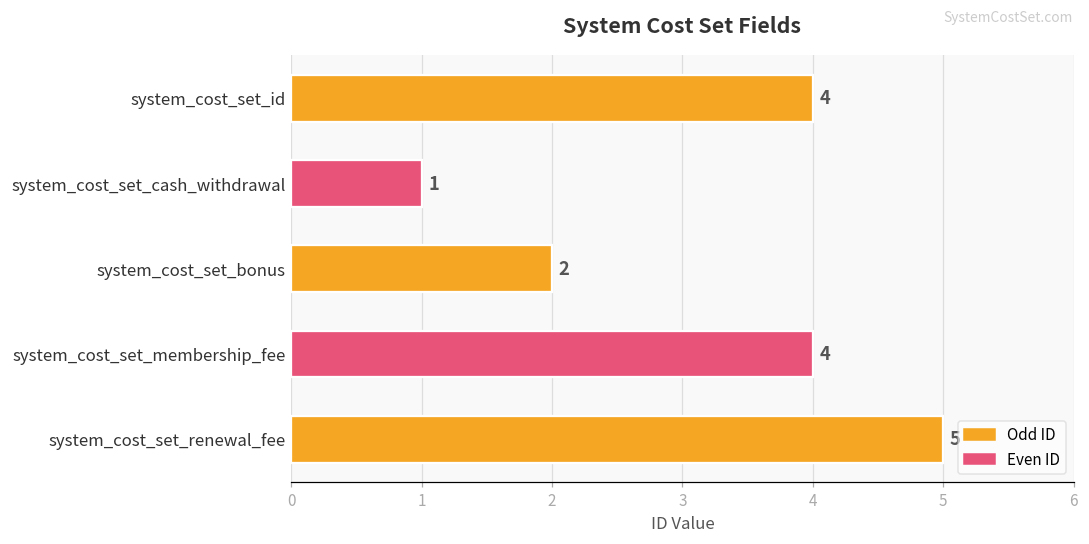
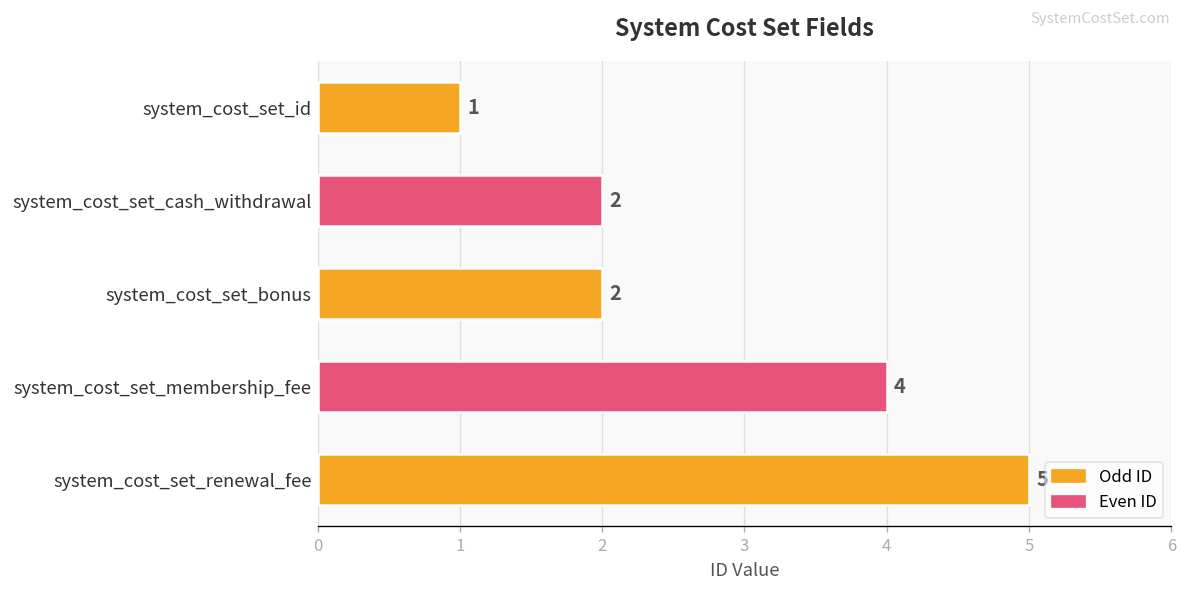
system_cost_set_id: 4 -> 1
system_cost_set_cash_withdrawal: 1 -> 2
